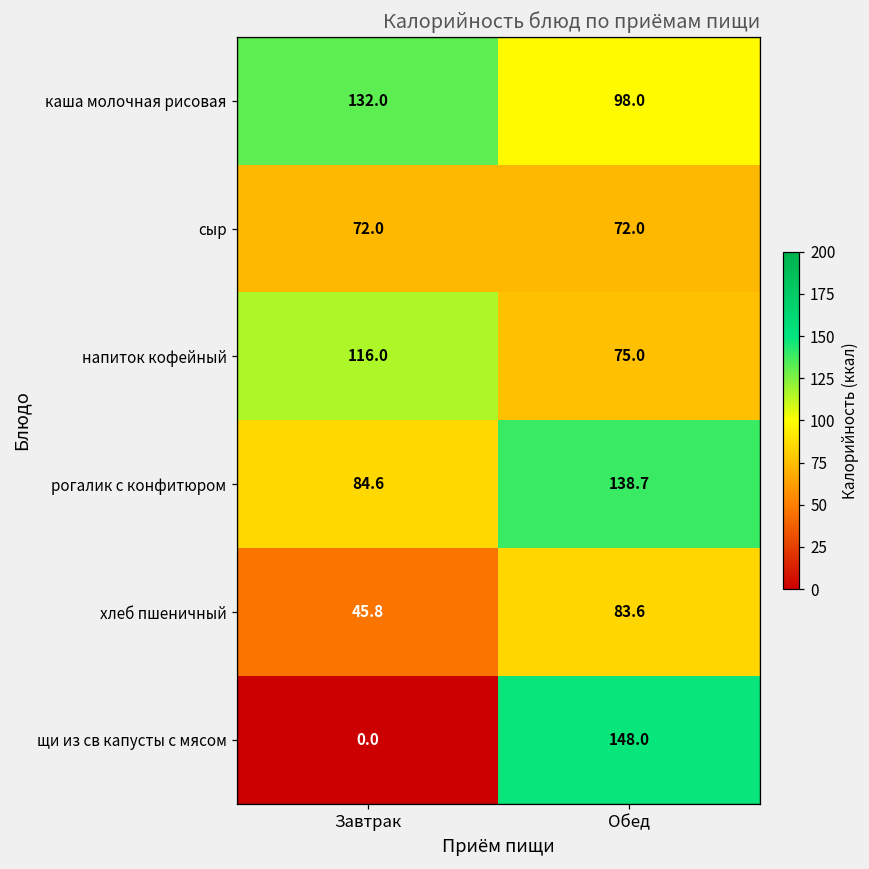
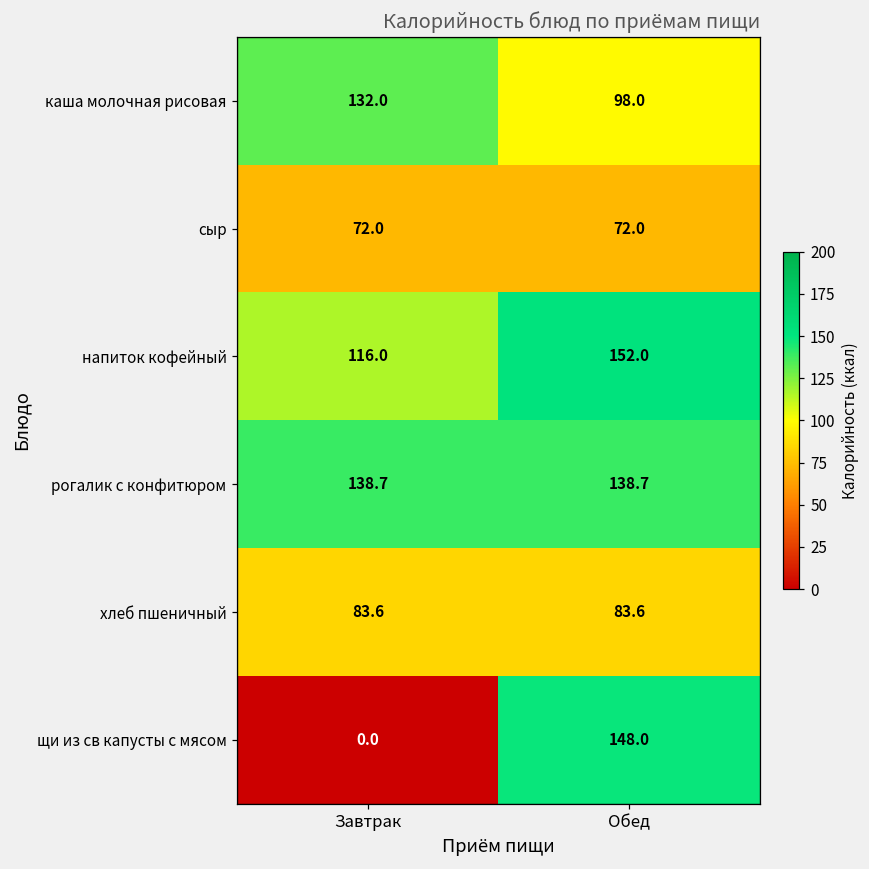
напиток кофейный, Обед: 75.0 -> 152.0
рогалик с конфитюром, Завтрак: 84.6 -> 138.7
хлеб пшеничный, Завтрак: 45.8 -> 83.6
